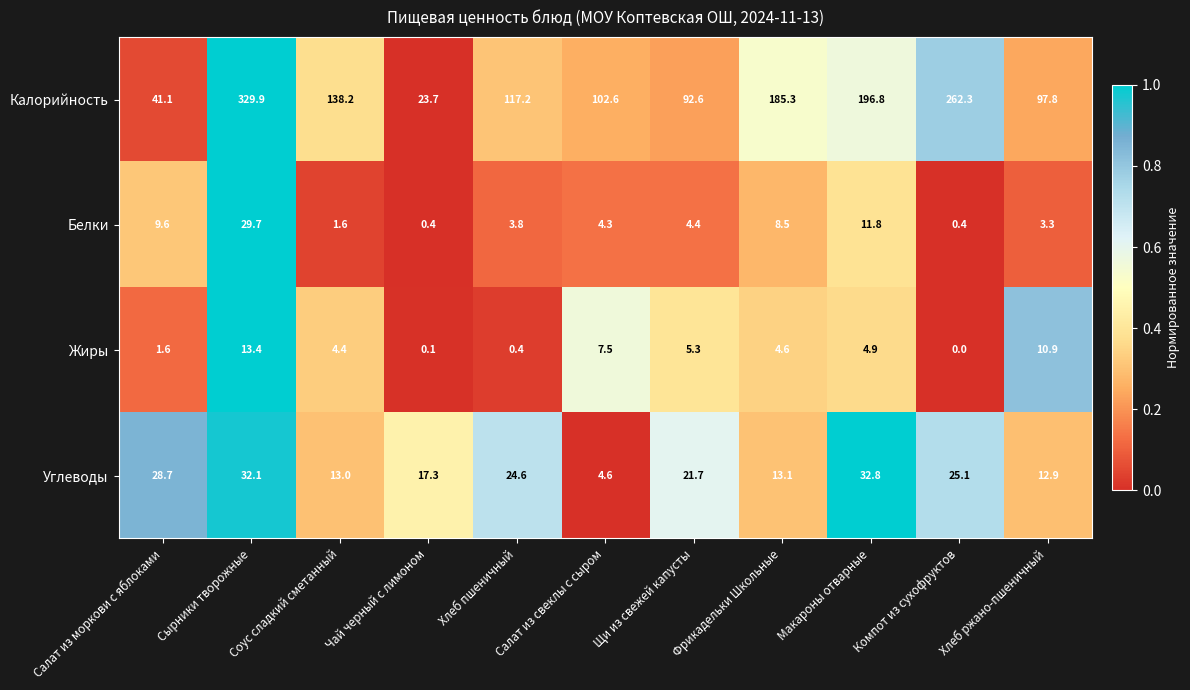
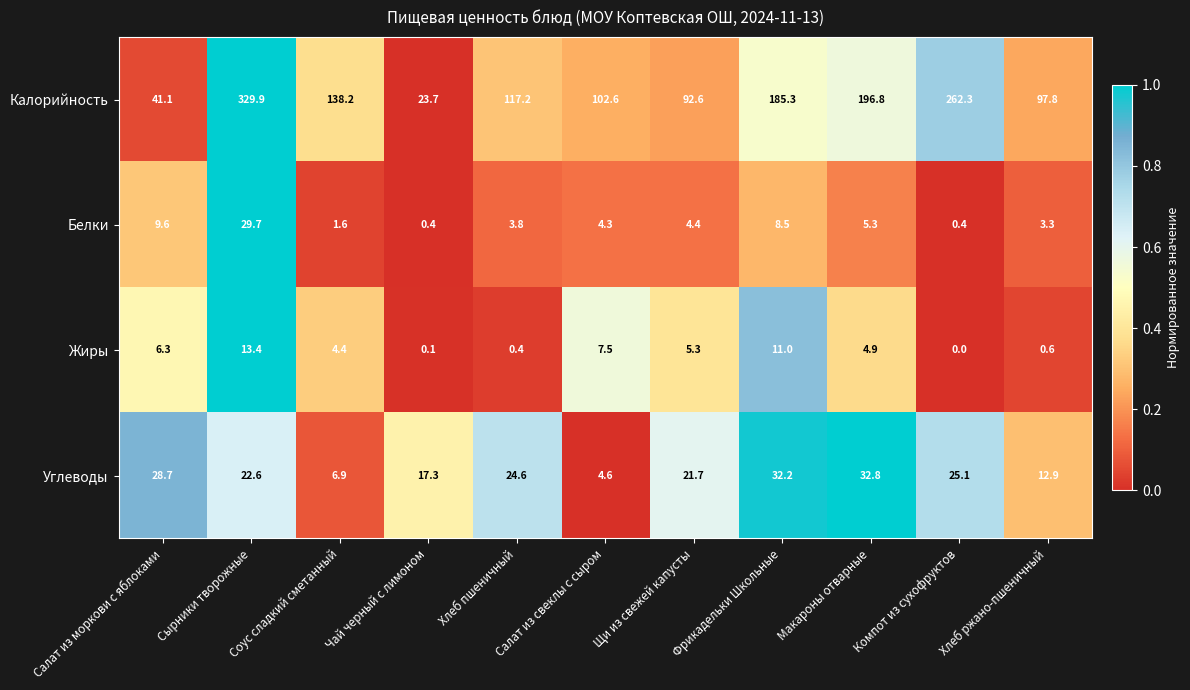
Белки, Макароны отварные: 11.8 -> 5.3
Жиры, Салат из моркови с яблоками: 1.6 -> 6.3
Жиры, Фрикадельки Школьные: 4.6 -> 11.0
Жиры, Хлеб ржано-пшеничный: 10.9 -> 0.6
Углеводы, Сырники творожные: 32.1 -> 22.6
Углеводы, Соус сладкий сметанный: 13.0 -> 6.9
Углеводы, Фрикадельки Школьные: 13.1 -> 32.2
